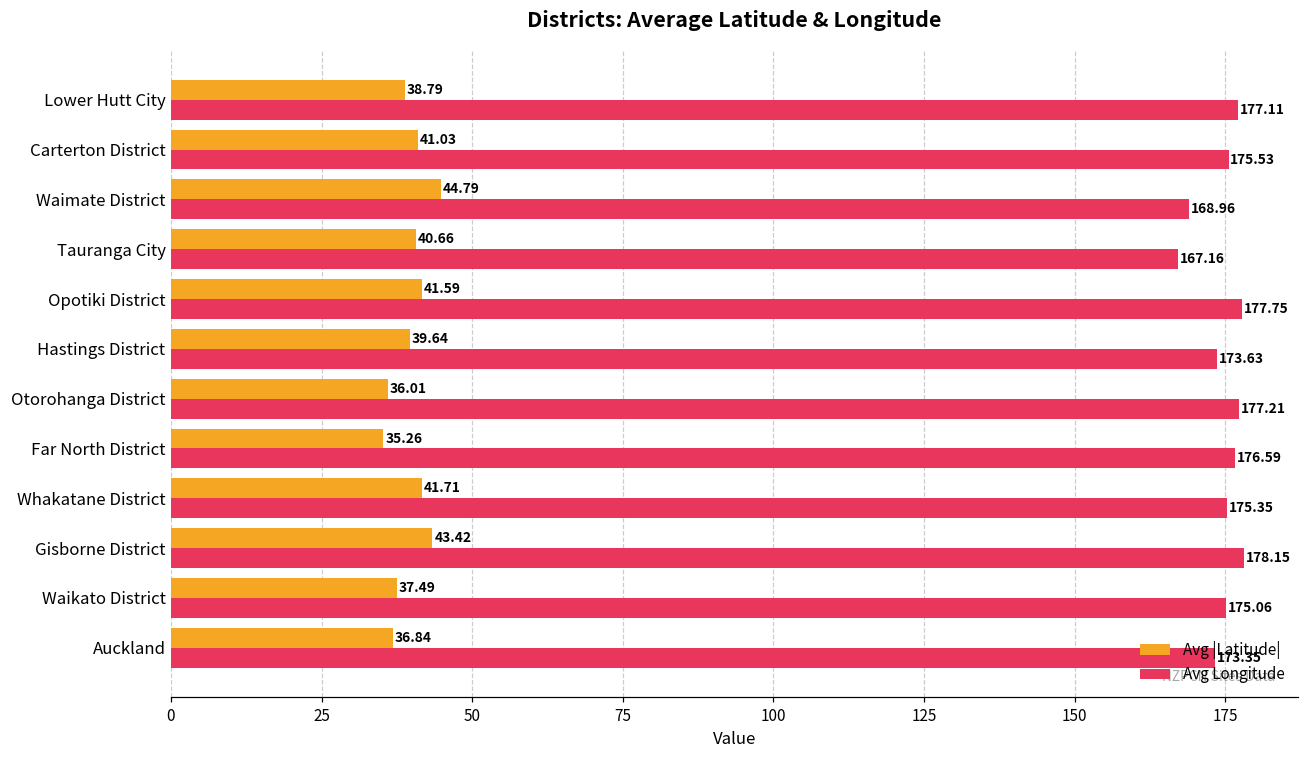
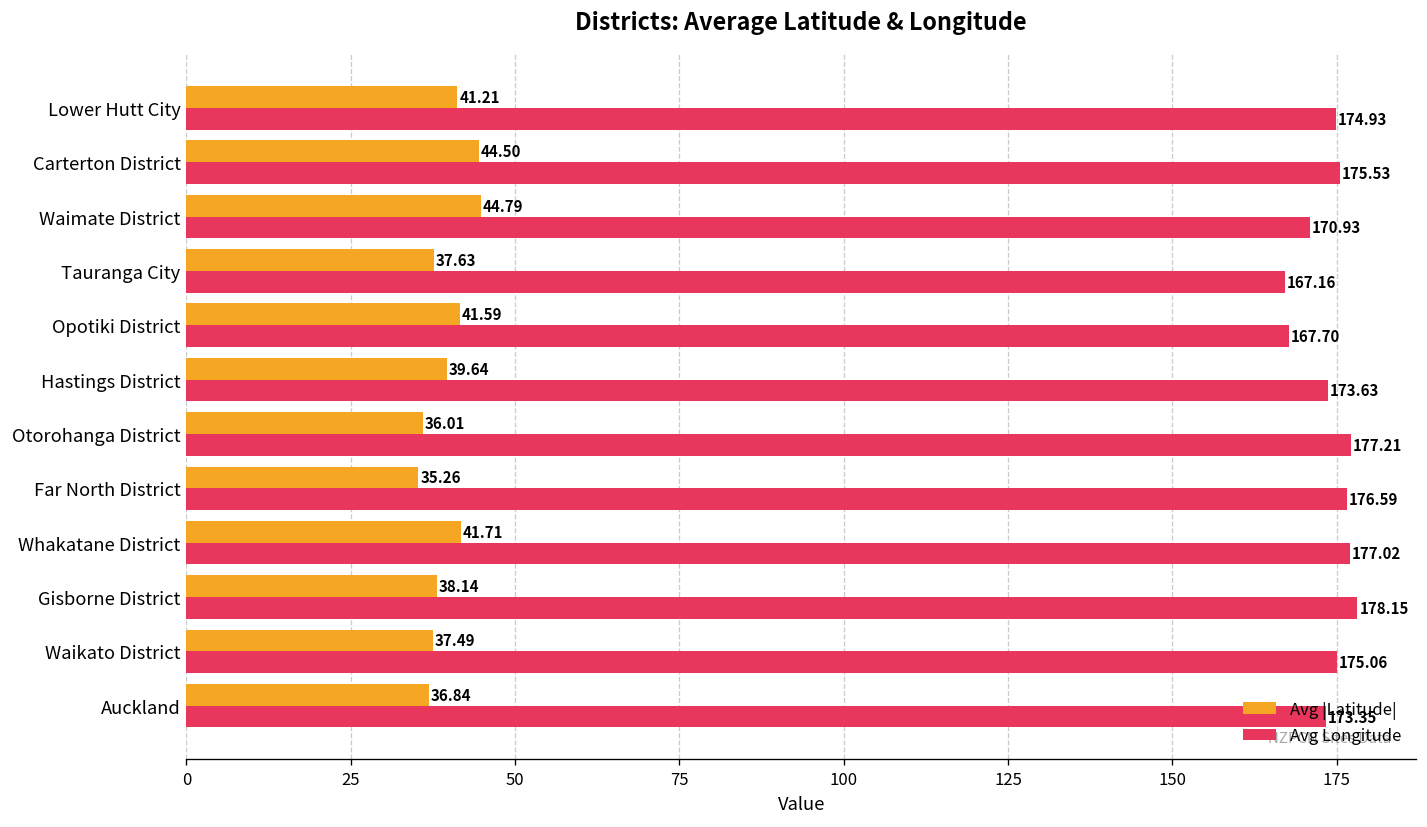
Avg |Latitude|, Lower Hutt City: 38.79 -> 41.21
Avg Longitude, Lower Hutt City: 177.11 -> 174.93
Avg |Latitude|, Carterton District: 41.03 -> 44.50
Avg Longitude, Waimate District: 168.96 -> 170.93
Avg |Latitude|, Tauranga City: 40.66 -> 37.63
Avg Longitude, Opotiki District: 177.75 -> 167.70
Avg Longitude, Whakatane District: 175.35 -> 177.02
Avg |Latitude|, Gisborne District: 43.42 -> 38.14
